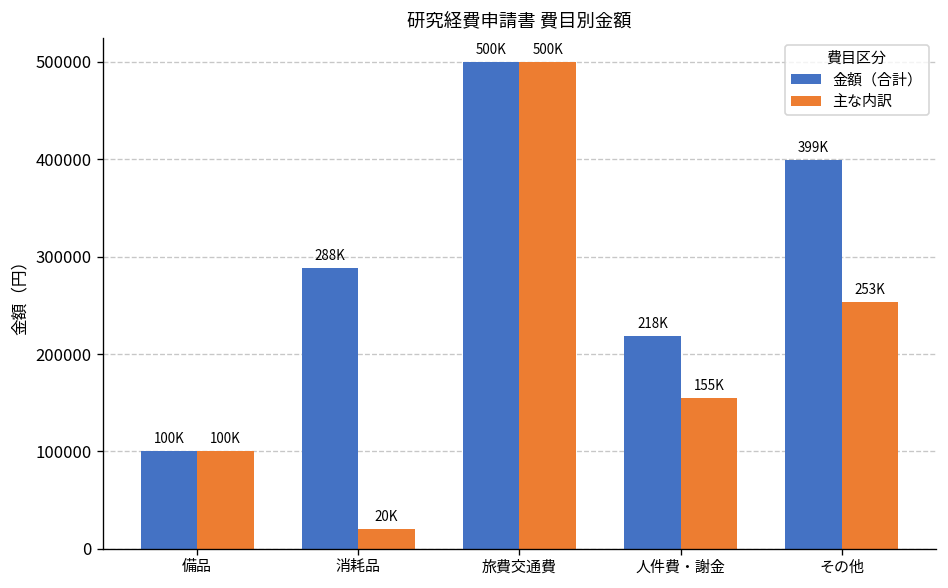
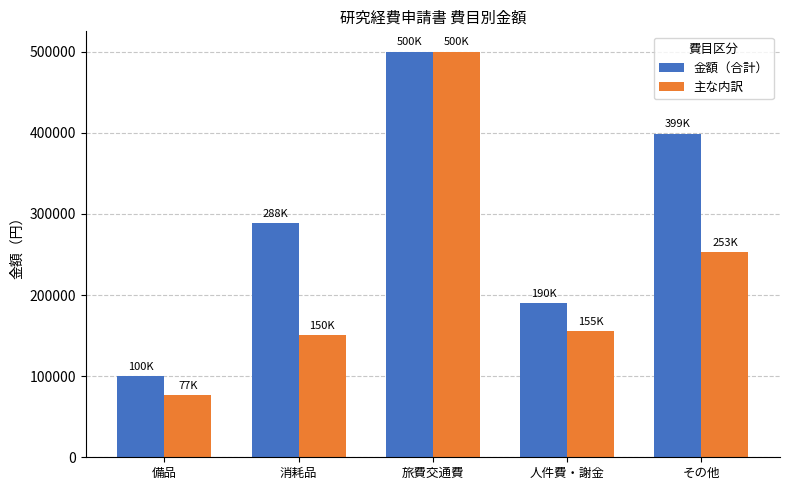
主な内訳, 備品: 100K -> 77K
主な内訳, 消耗品: 20K -> 150K
金額（合計）, 人件費・謝金: 218K -> 190K
